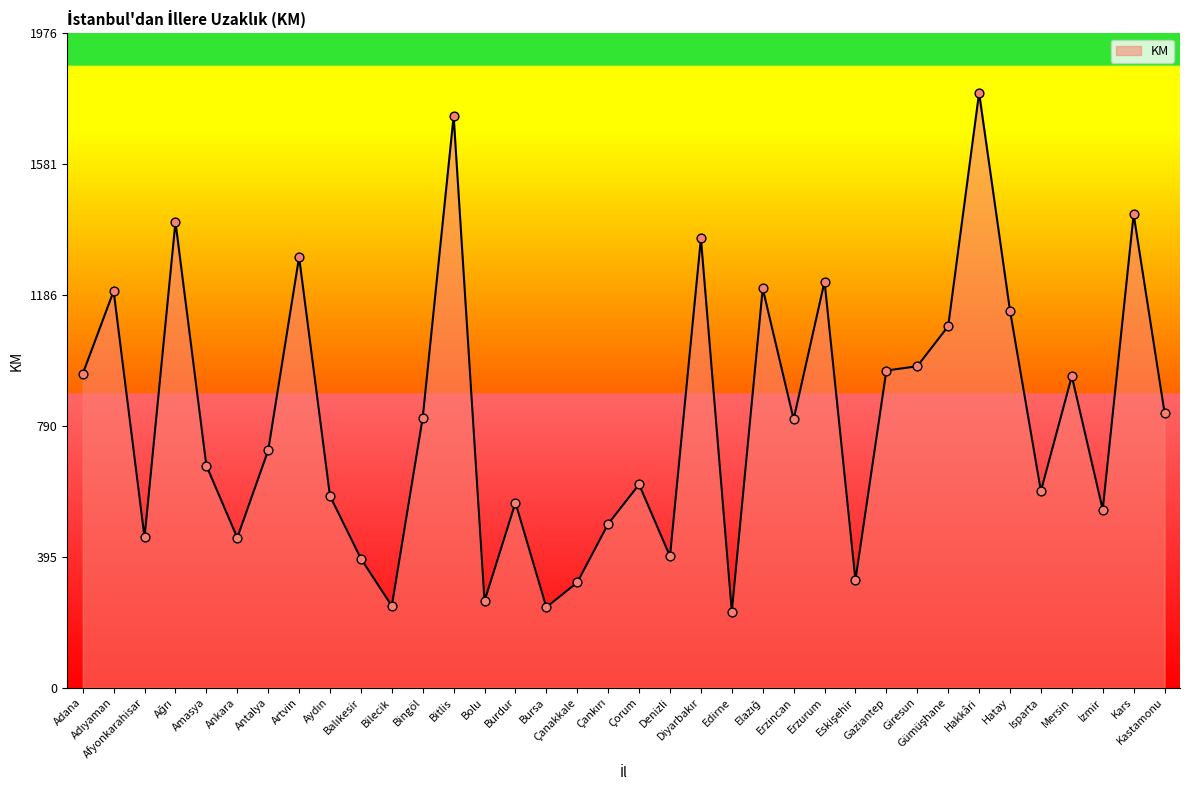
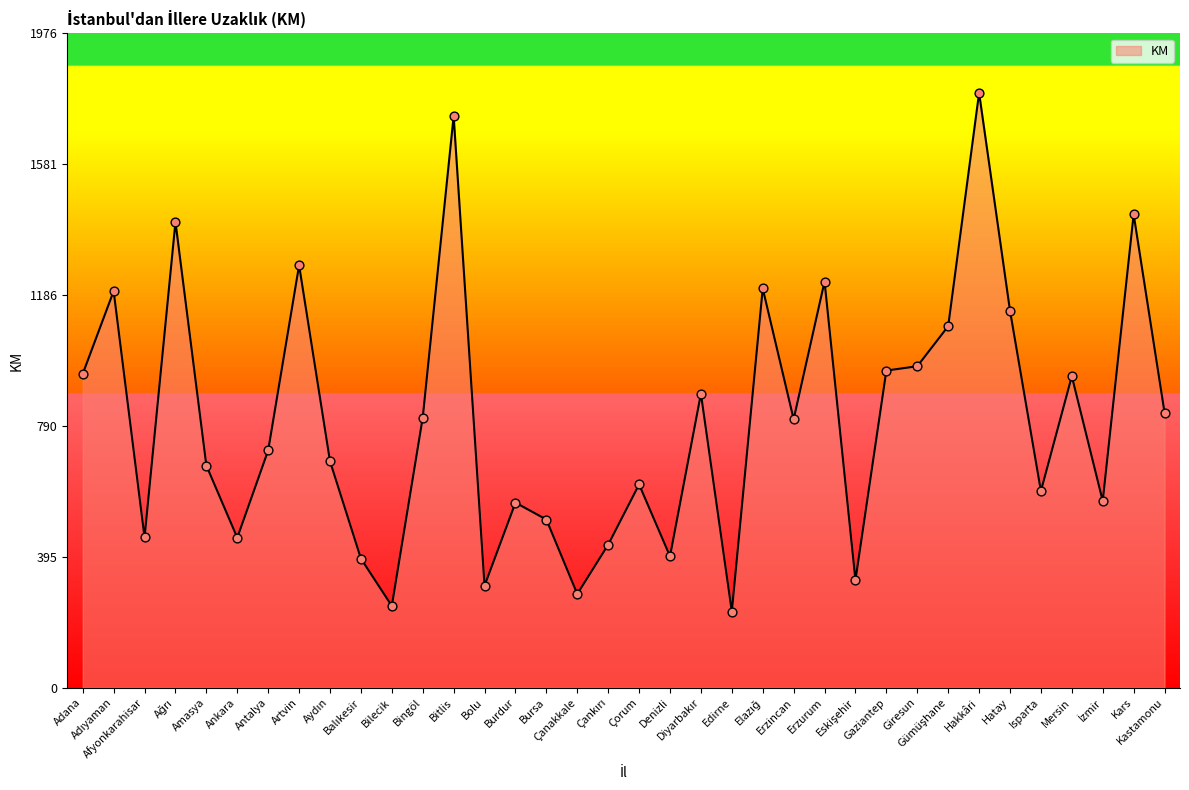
Artvin: 1300 -> 1280
Aydın: 580 -> 680
Bolu: 260 -> 310
Bursa: 240 -> 510
Çanakkale: 320 -> 280
Çankırı: 500 -> 430
Diyarbakır: 1360 -> 890
İzmir: 540 -> 560
